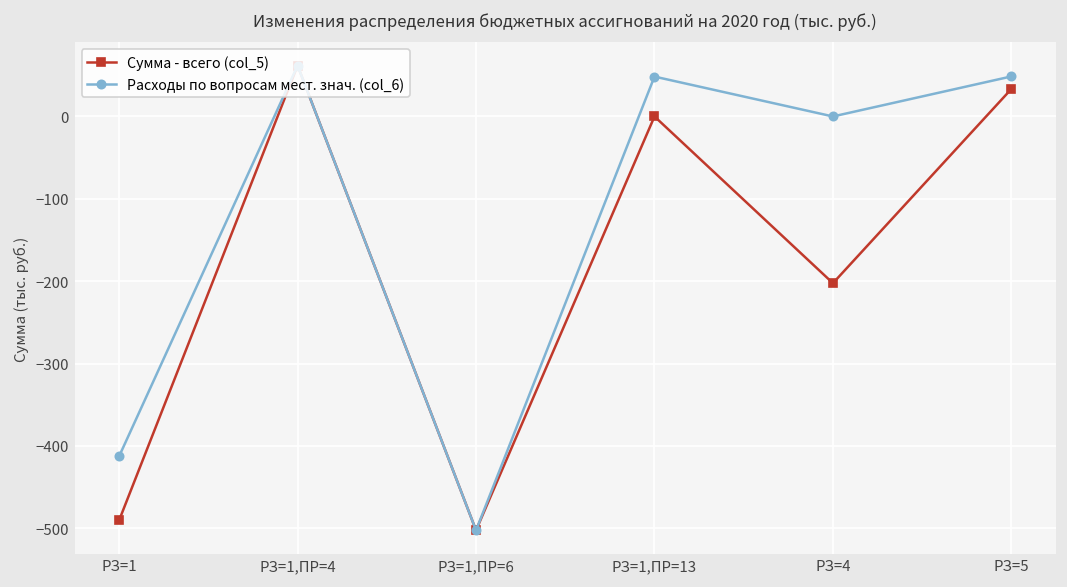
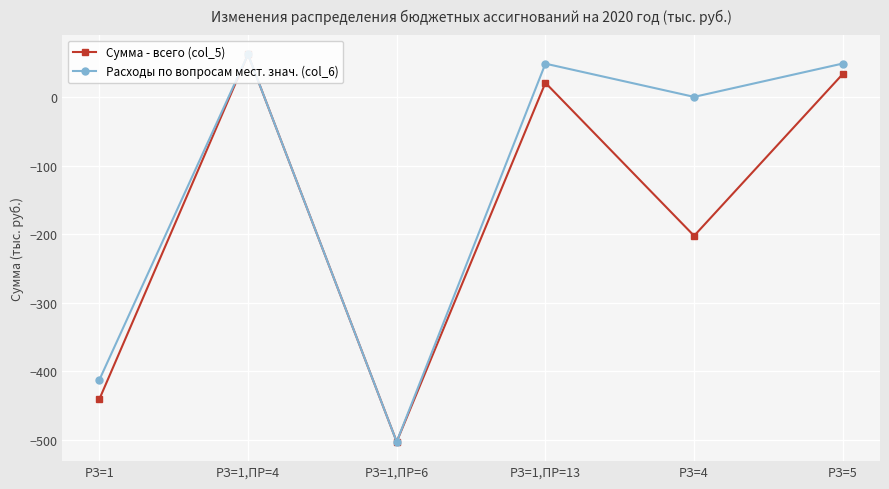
Сумма - всего (col_5), РЗ=1: -490 -> -440
Сумма - всего (col_5), РЗ=1,ПР=13: 0 -> 20
